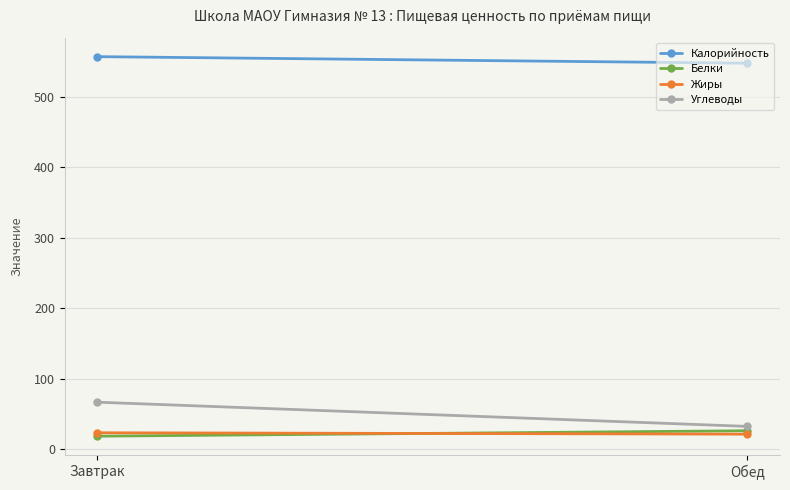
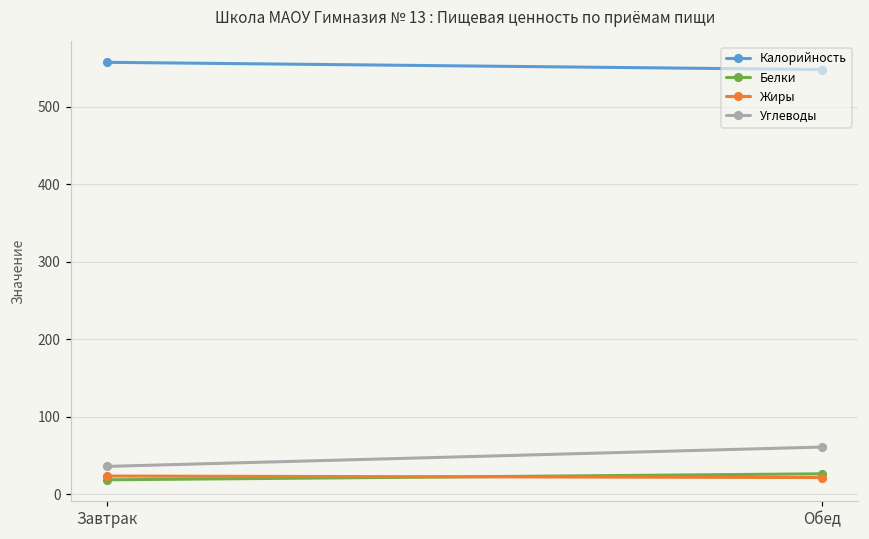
Углеводы, Завтрак: 70 -> 40
Углеводы, Обед: 30 -> 60
